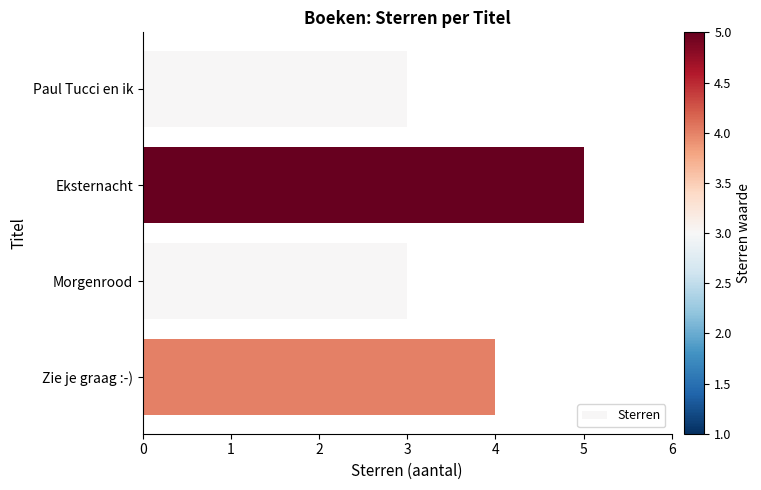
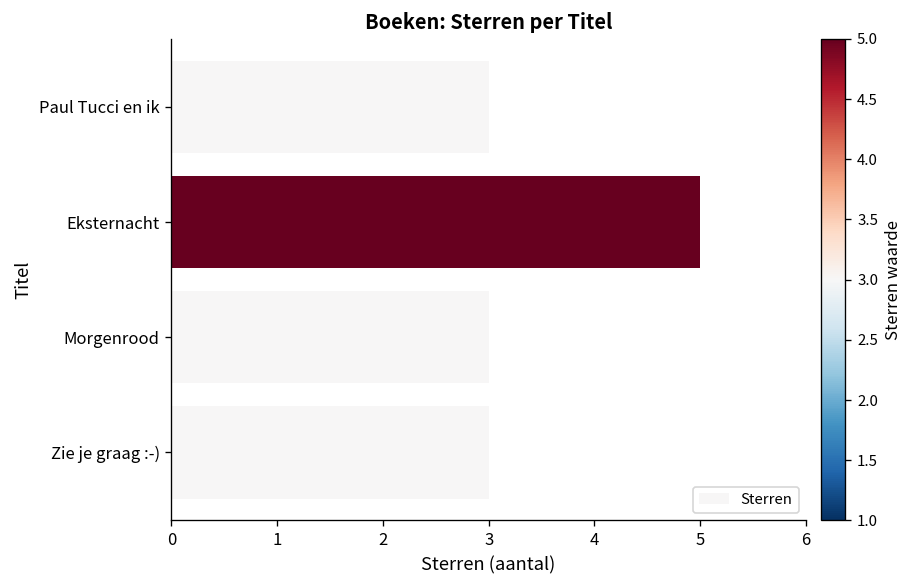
Zie je graag :-): 4 -> 3
